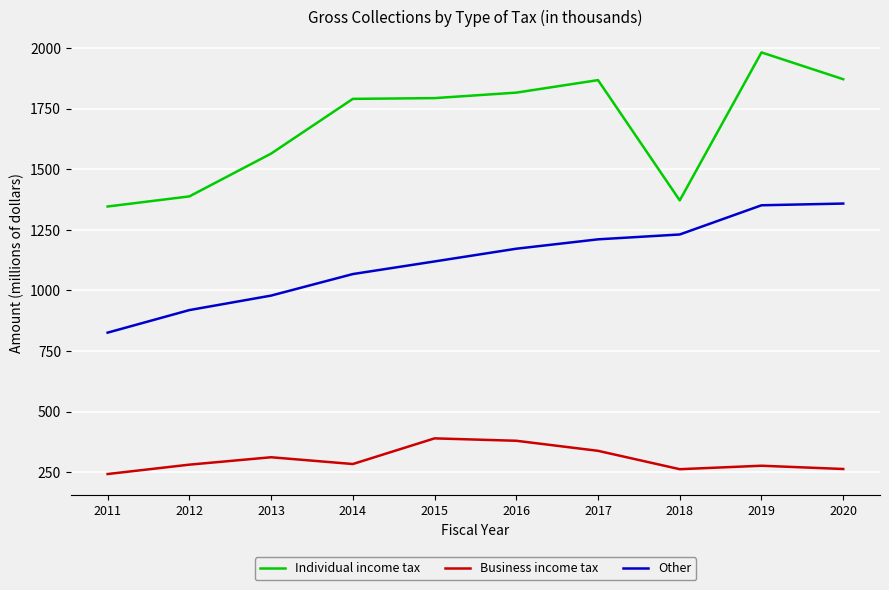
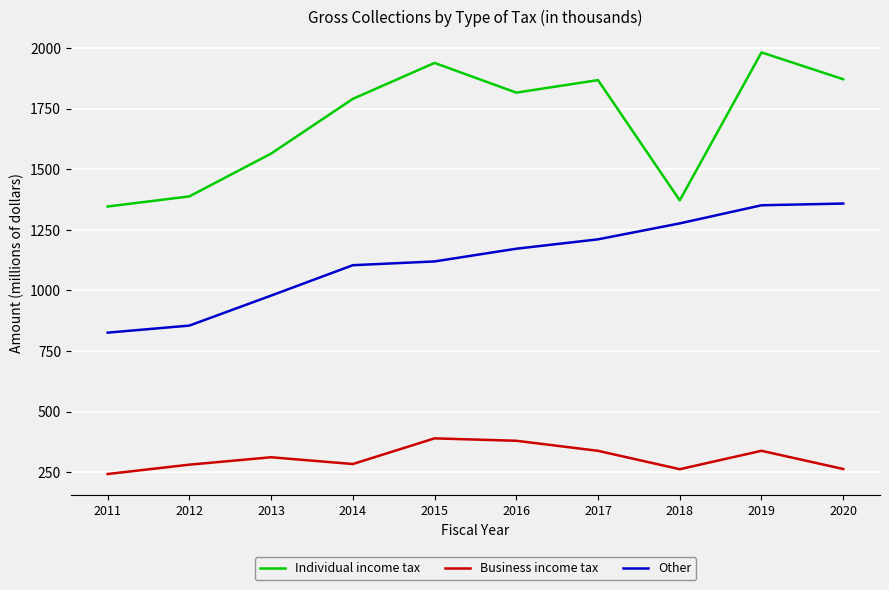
Other, 2012: 920 -> 860
Other, 2014: 1070 -> 1100
Individual income tax, 2015: 1790 -> 1940
Other, 2018: 1230 -> 1280
Business income tax, 2019: 280 -> 340
